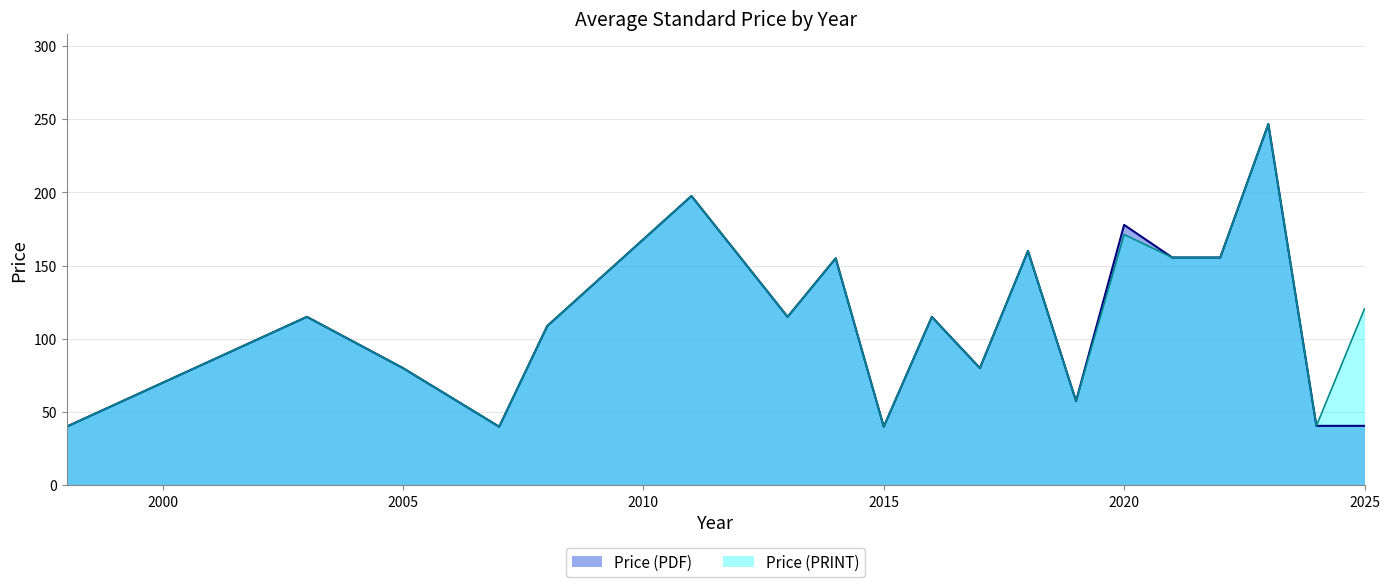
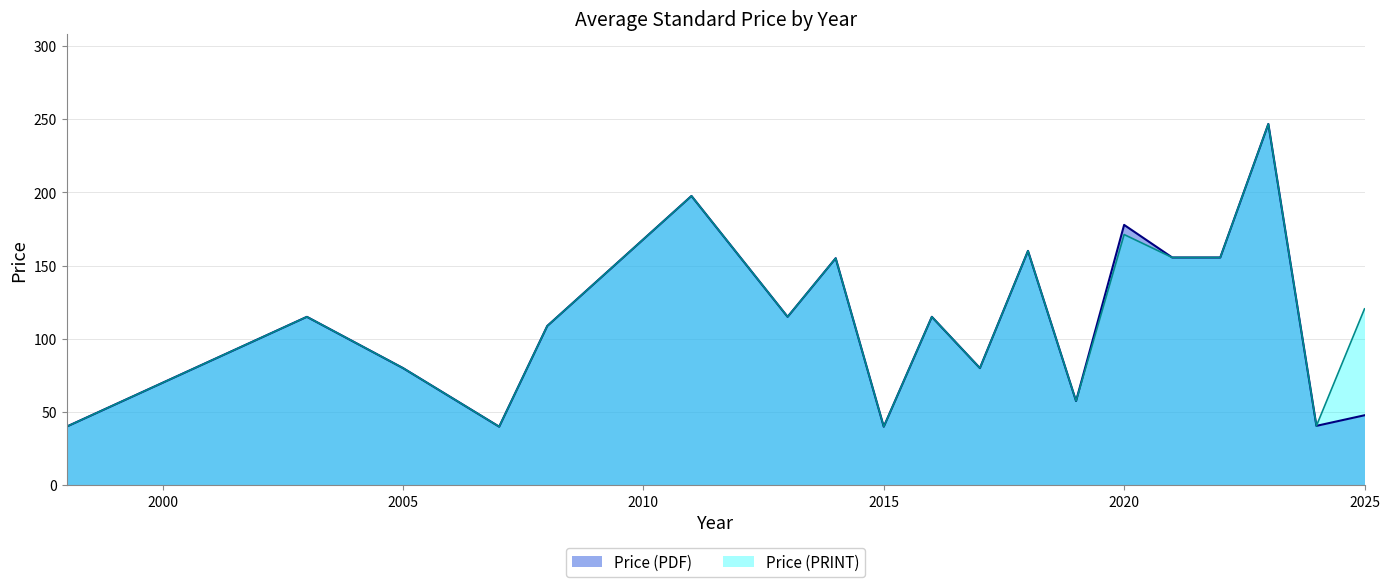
Price (PDF), 2025: 41 -> 48
